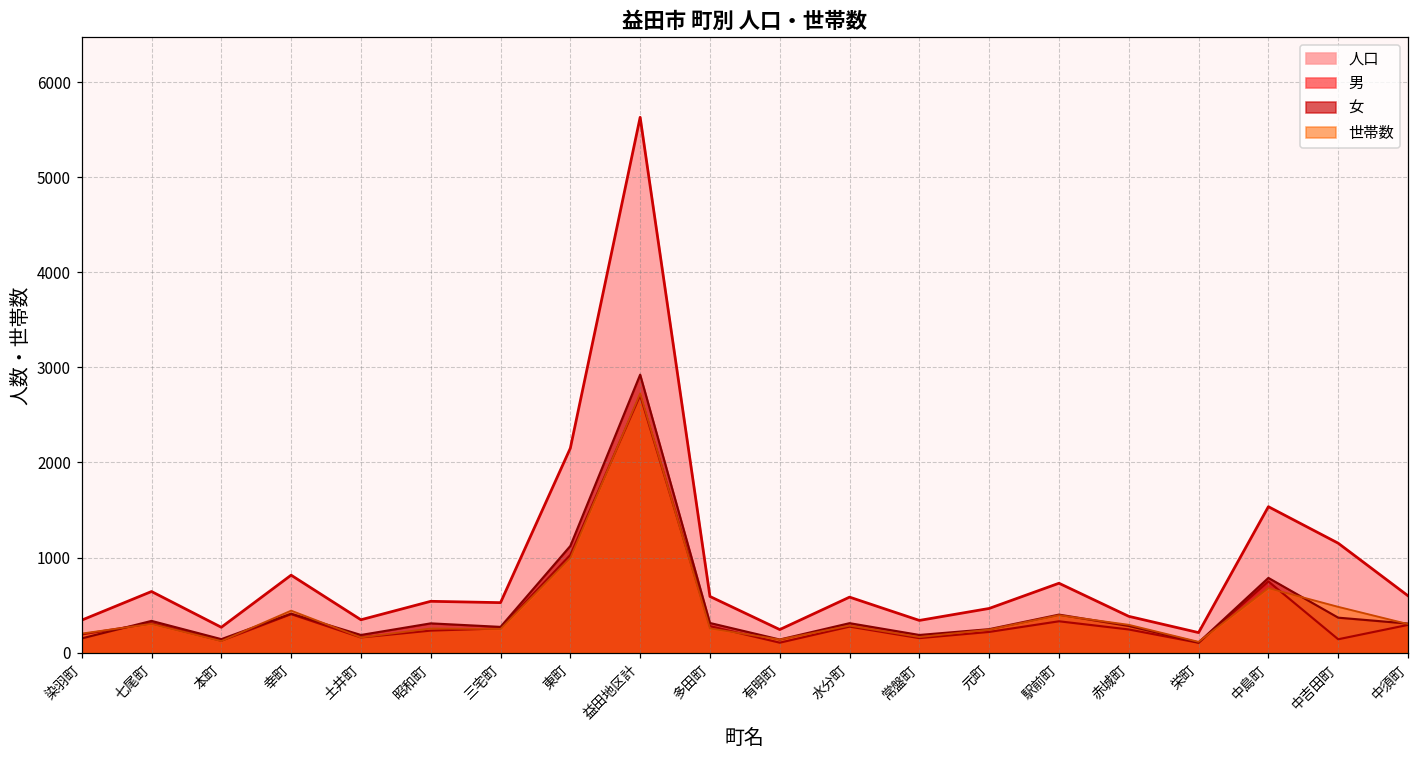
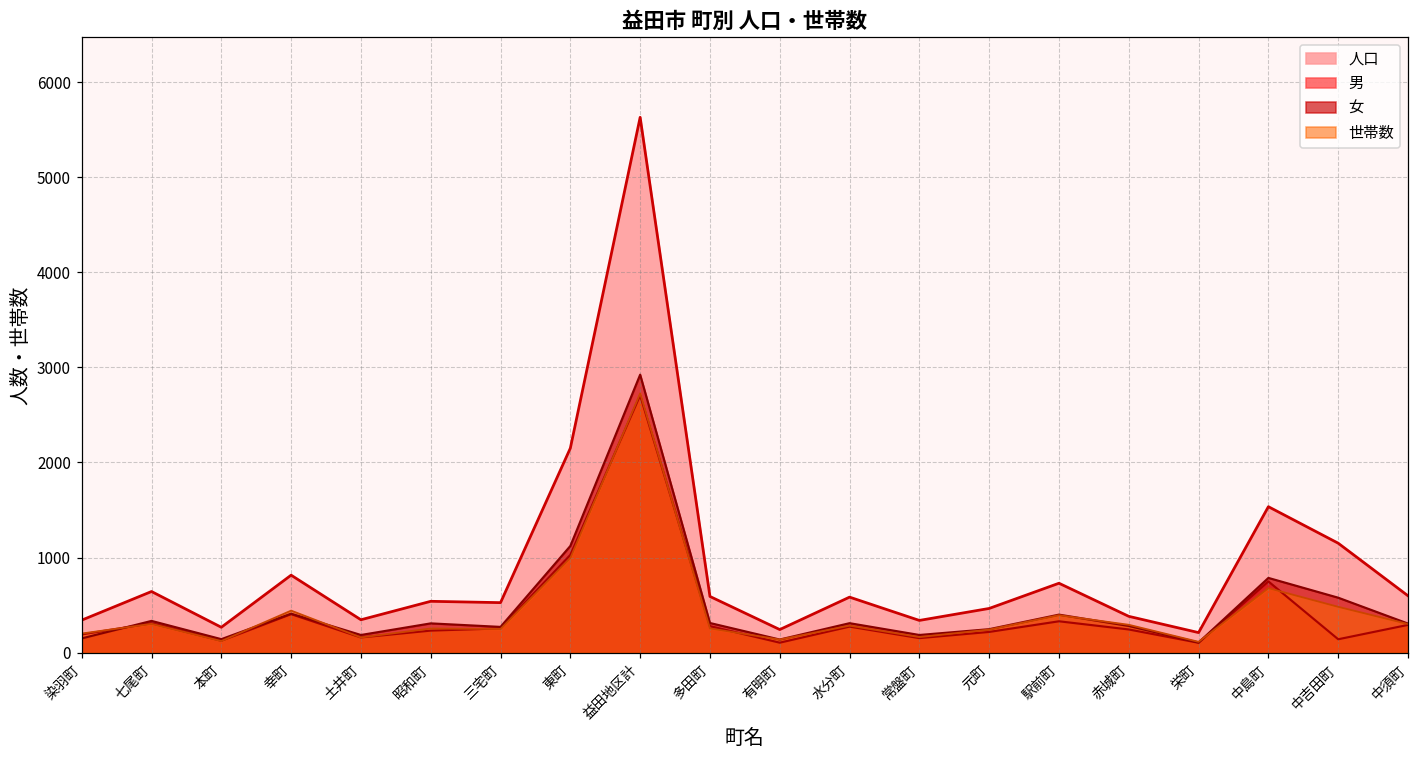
女, 中吉田町: 400 -> 600
